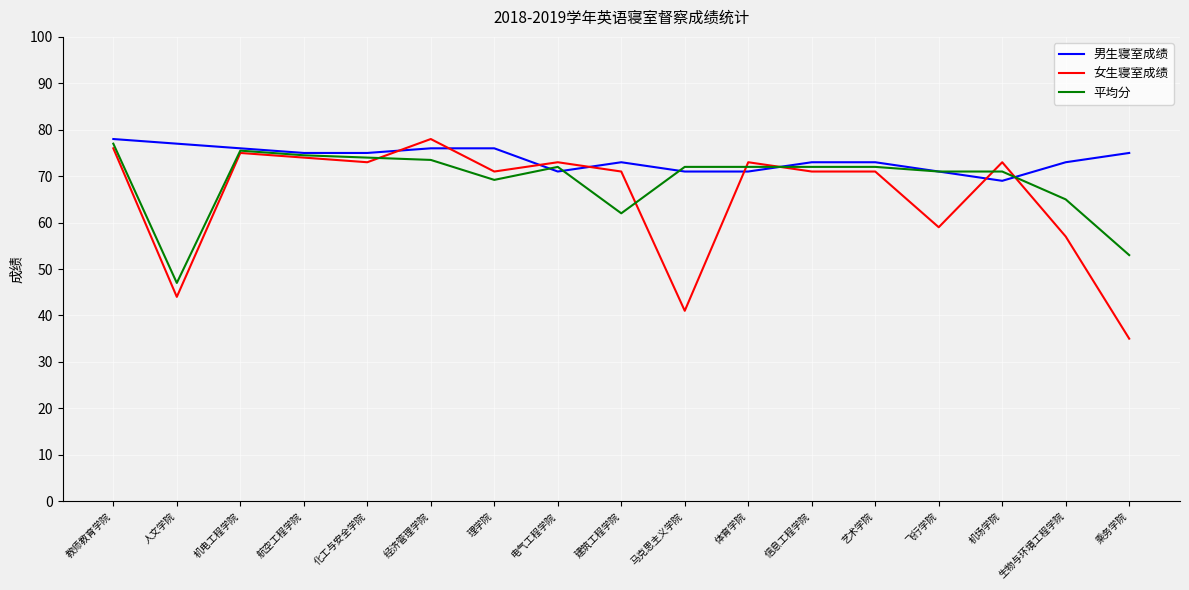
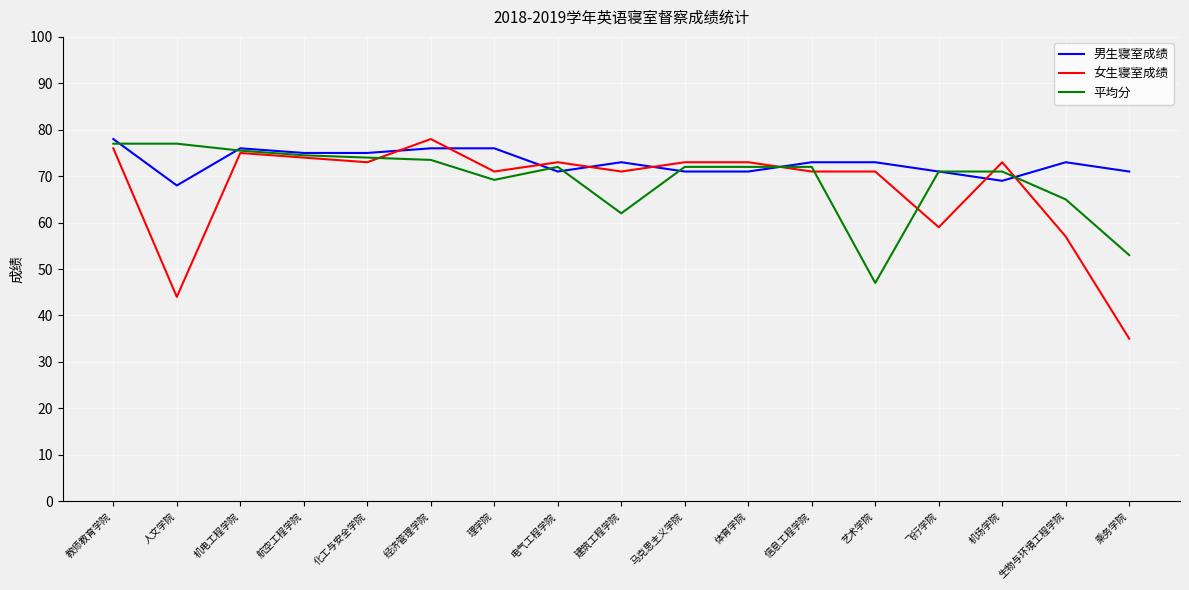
男生寝室成绩, 人文学院: 77 -> 68
平均分, 人文学院: 47 -> 77
女生寝室成绩, 马克思主义学院: 41 -> 73
平均分, 艺术学院: 72 -> 47
男生寝室成绩, 乘务学院: 75 -> 71
